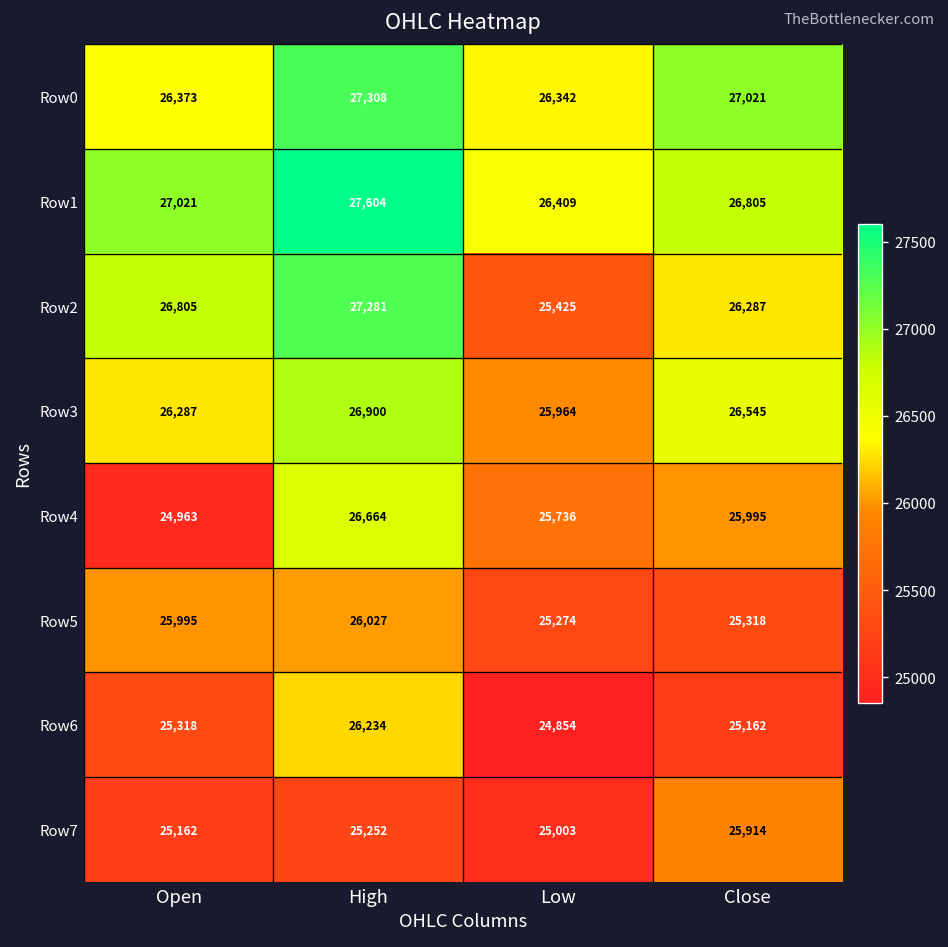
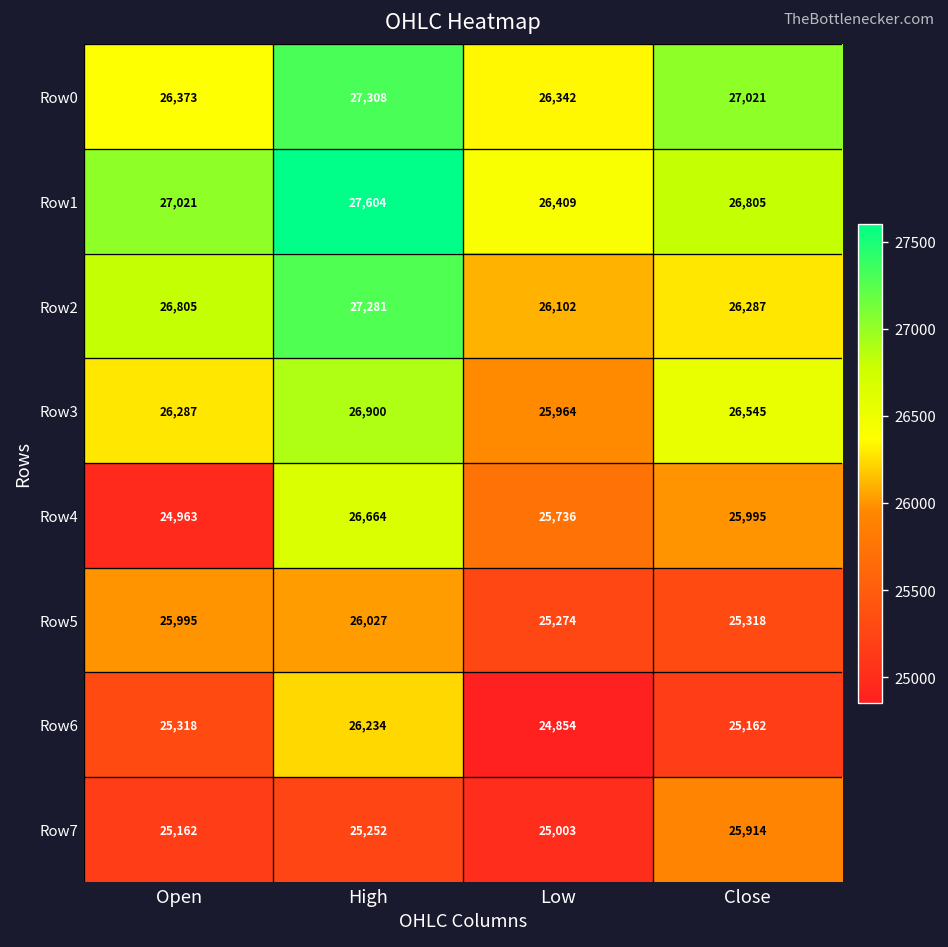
Row2, Low: 25,425 -> 26,102
